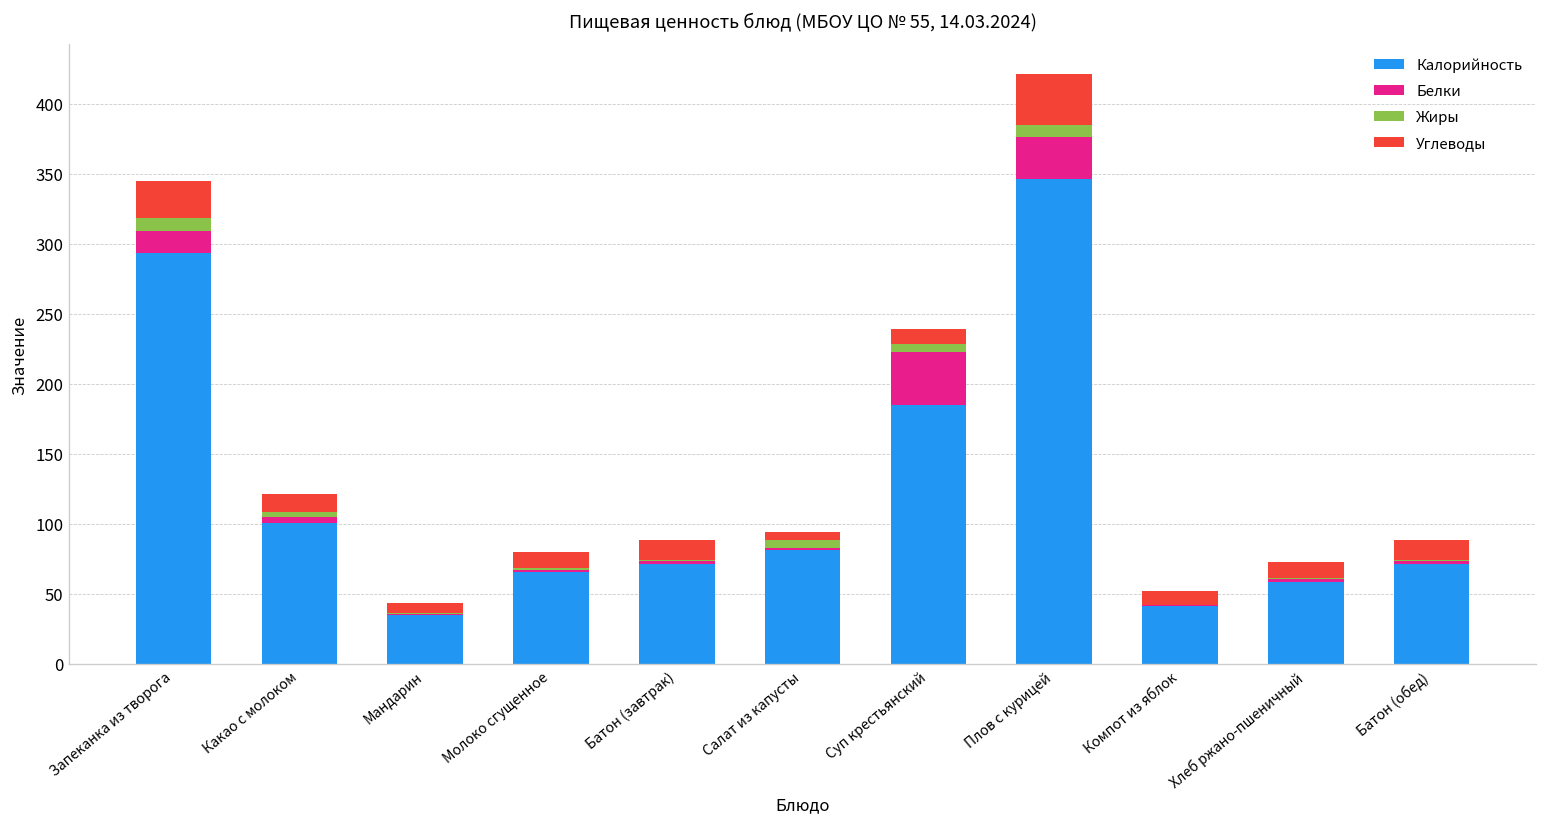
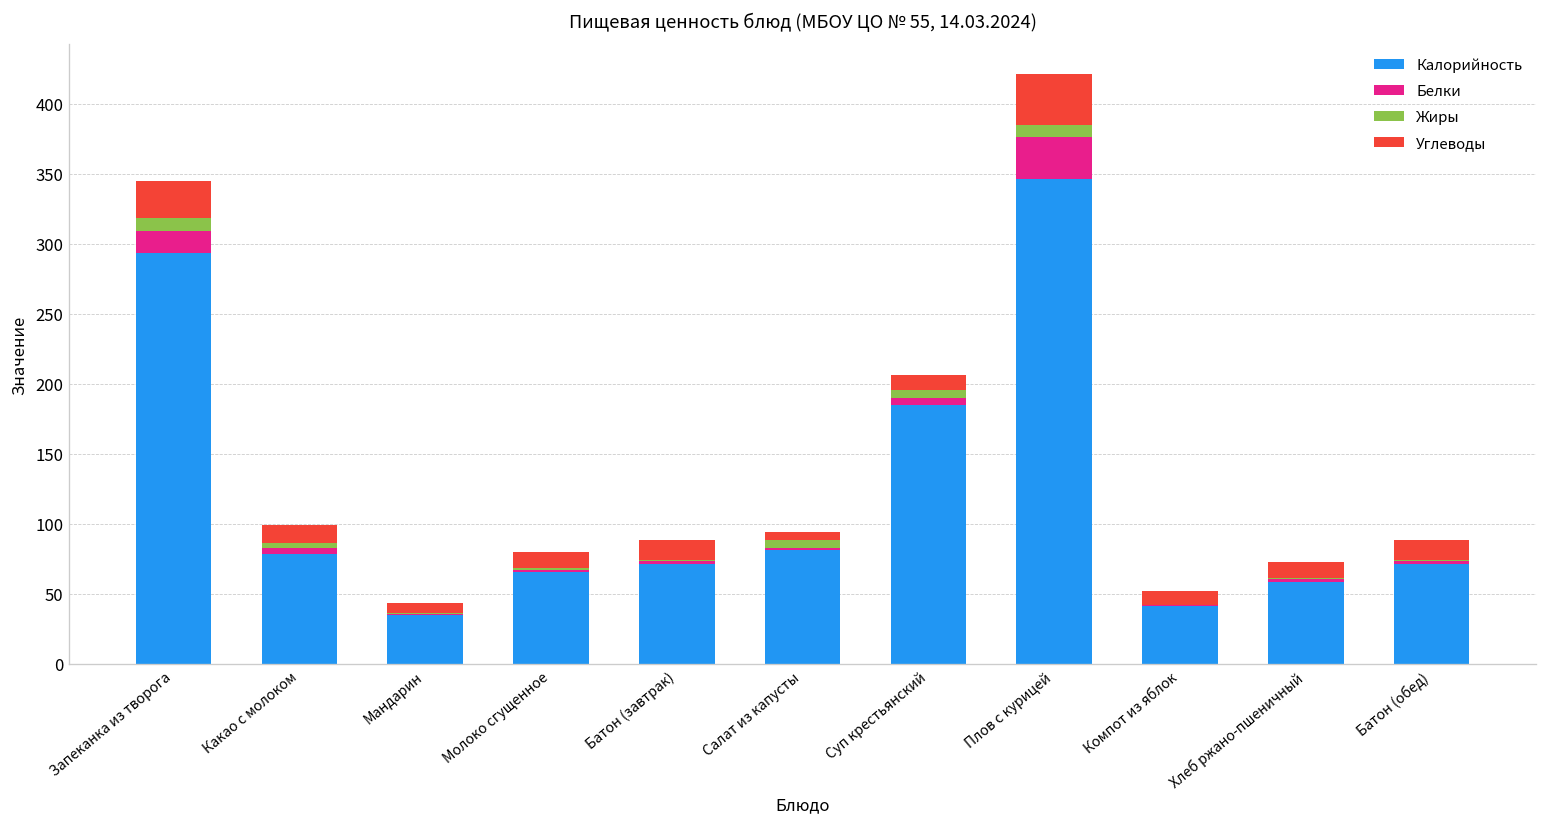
Калорийность, Какао с молоком: 100 -> 78
Белки, Суп крестьянский: 38 -> 5
